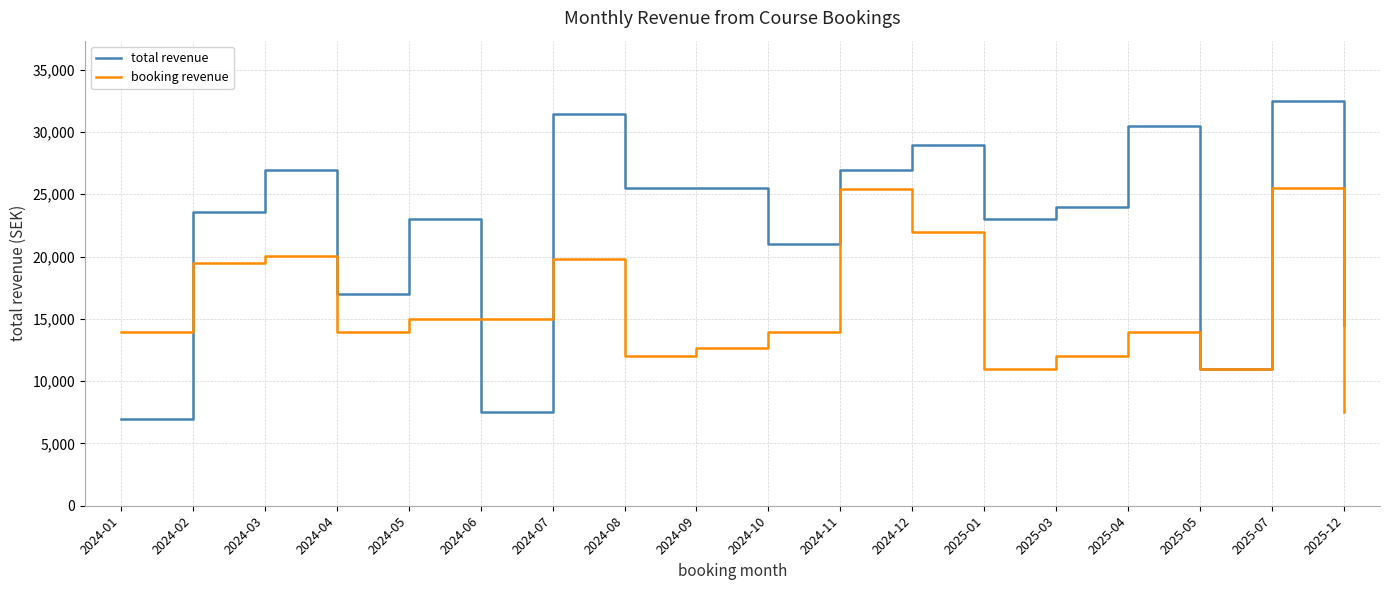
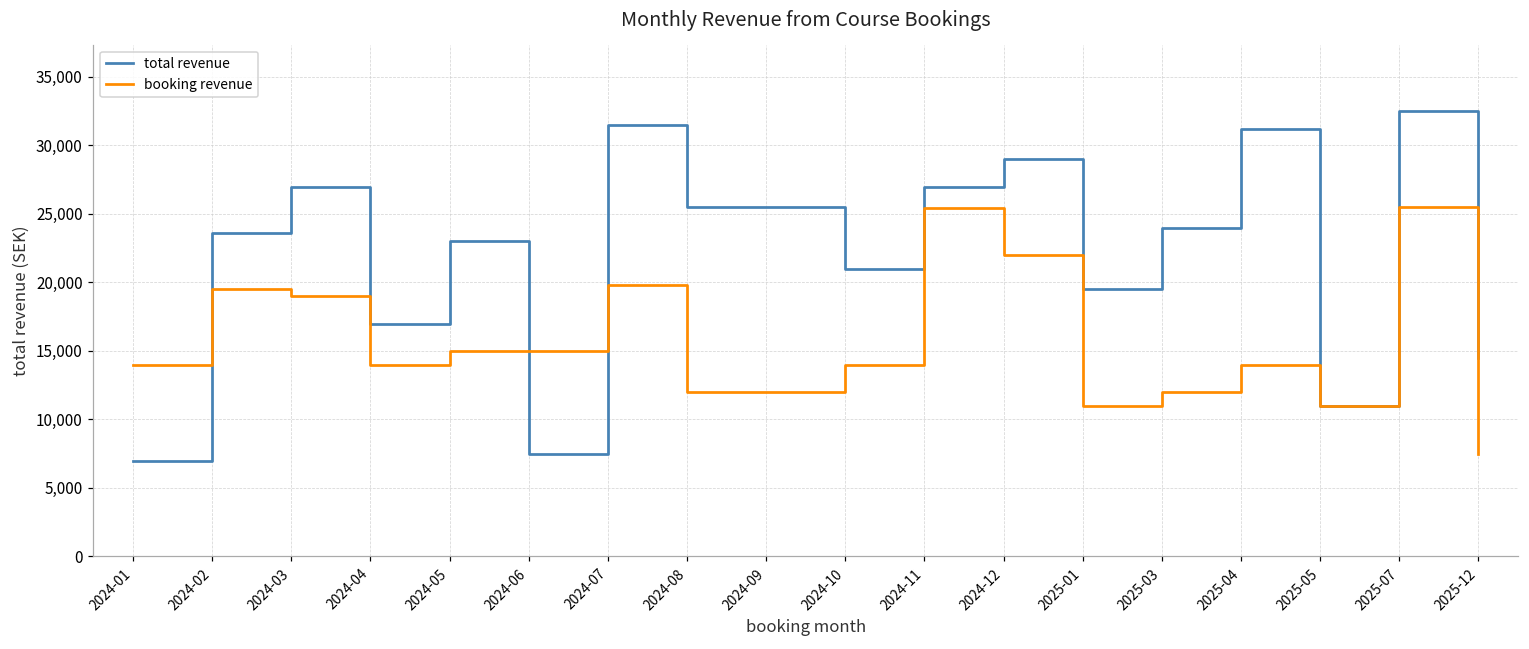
booking revenue, 2024-03: 20,000 -> 19,000
booking revenue, 2024-09: 12,700 -> 12,000
total revenue, 2025-01: 23,000 -> 19,500
total revenue, 2025-04: 30,500 -> 31,200
